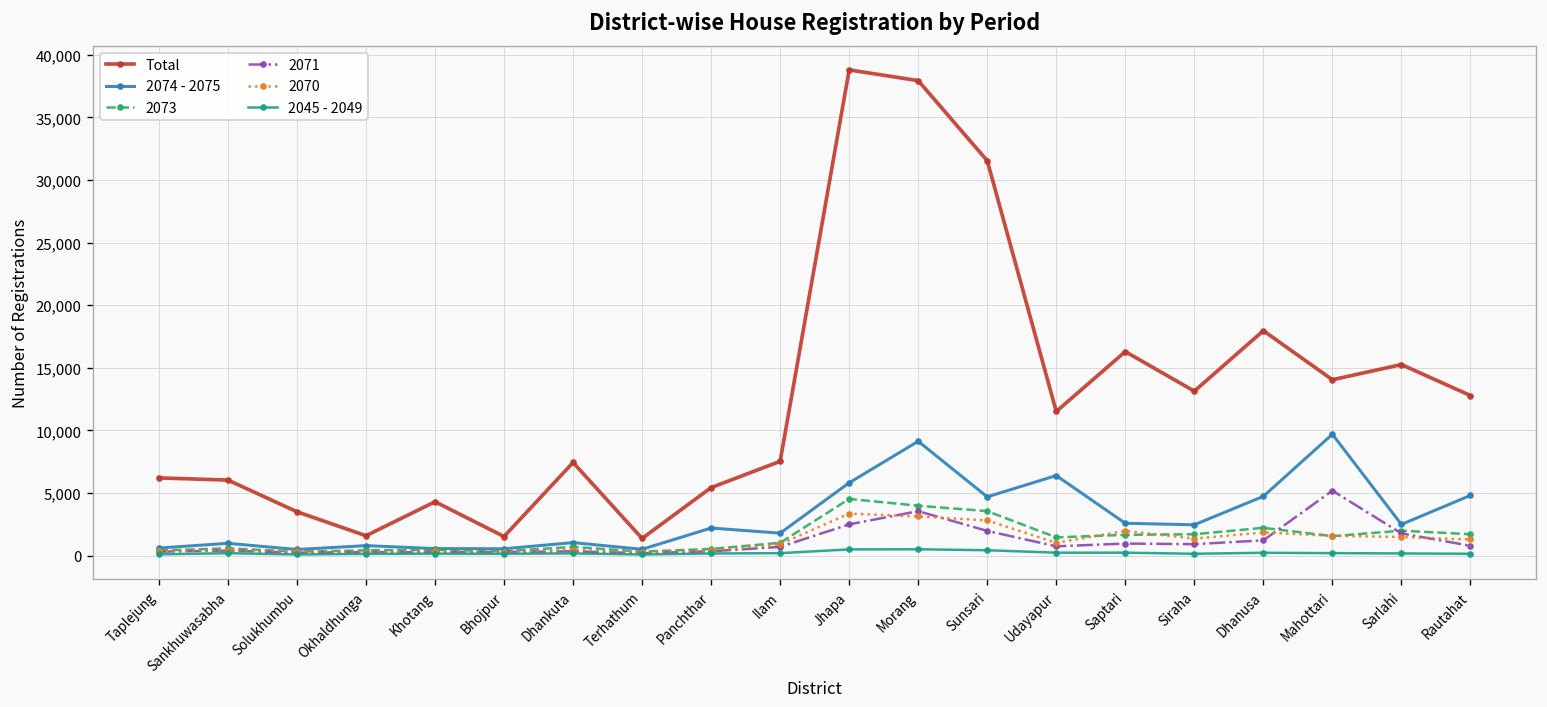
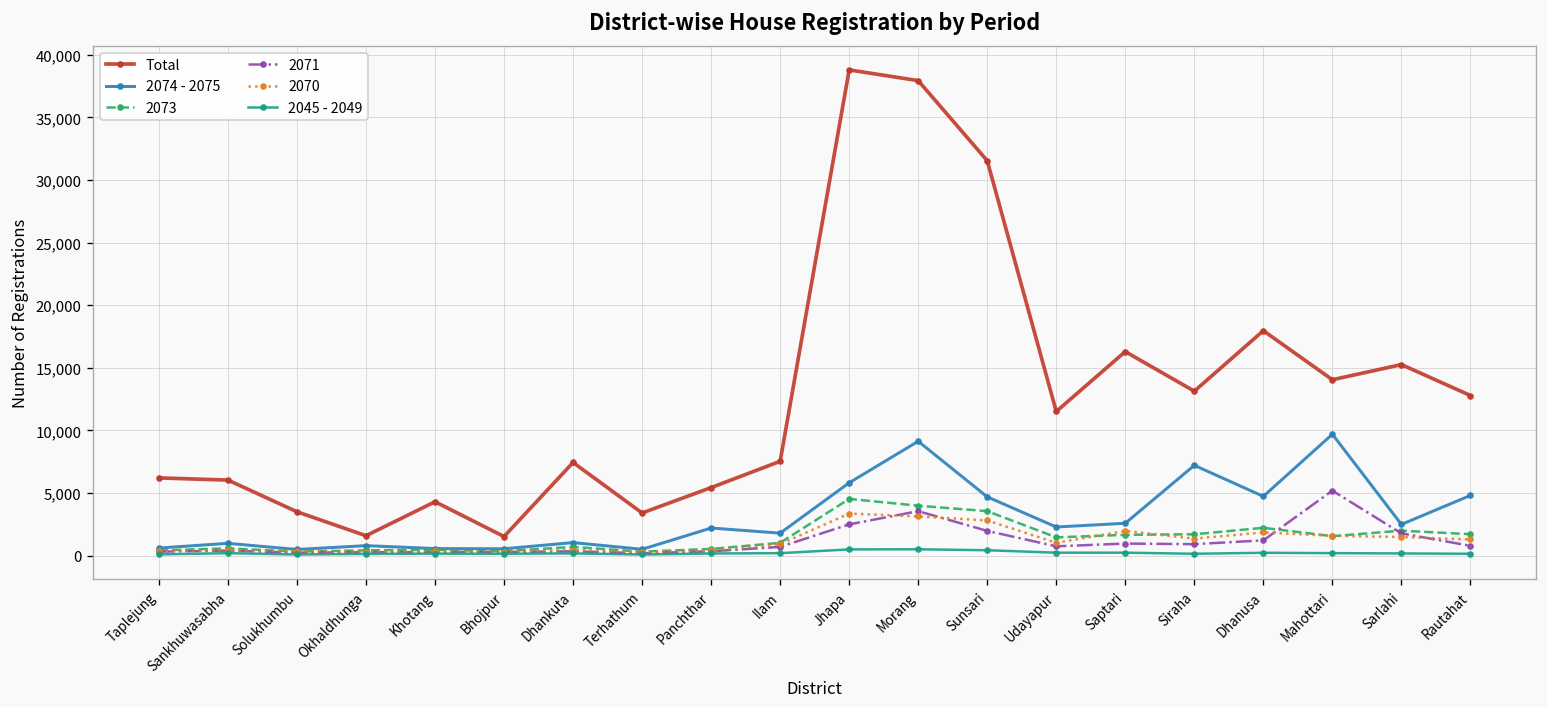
Total, Terhathum: 1,400 -> 3,400
2074 - 2075, Udayapur: 6,400 -> 2,300
2074 - 2075, Siraha: 2,500 -> 7,200
